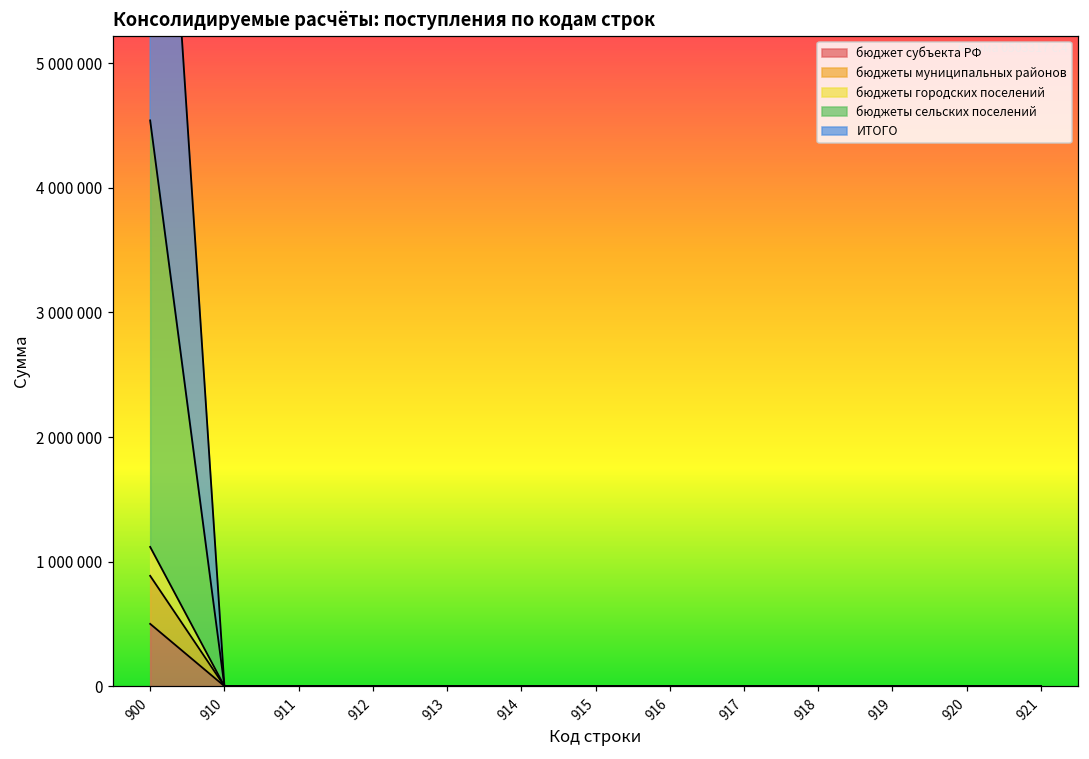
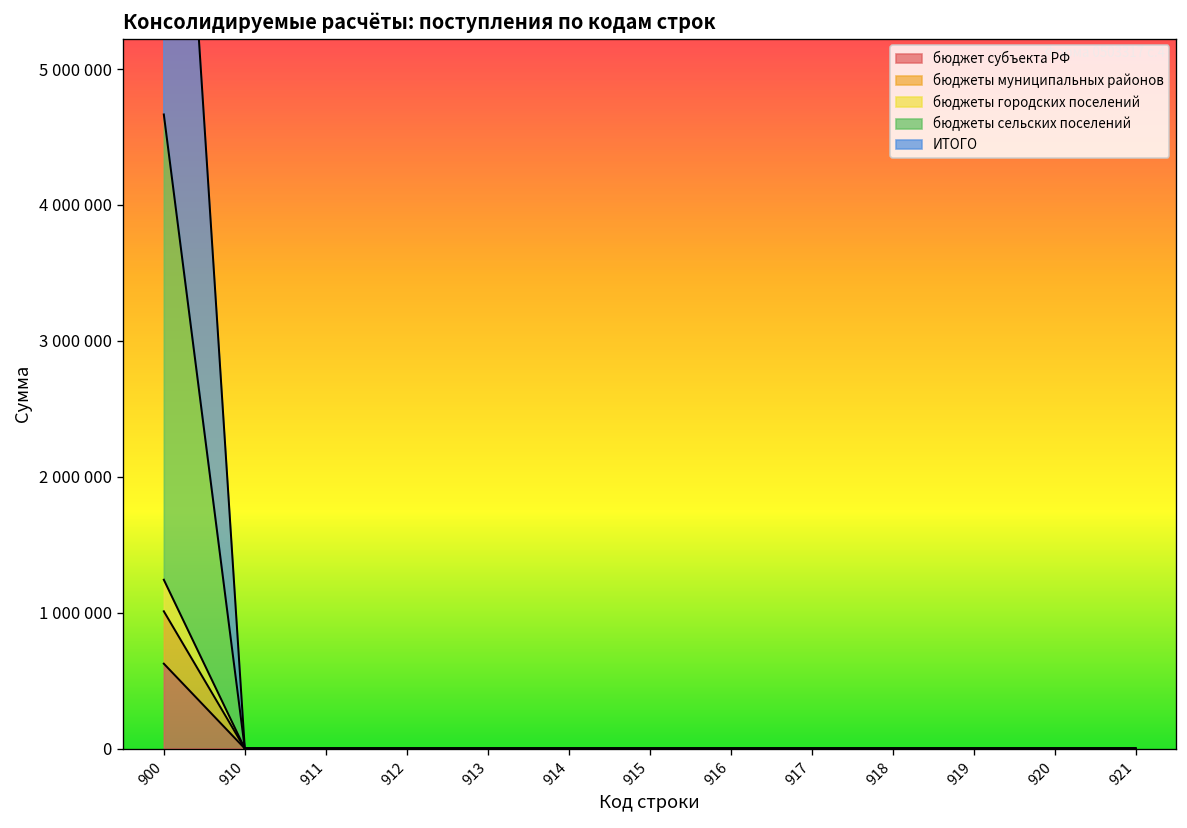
бюджет субъекта РФ, 900: 500000 -> 620000
